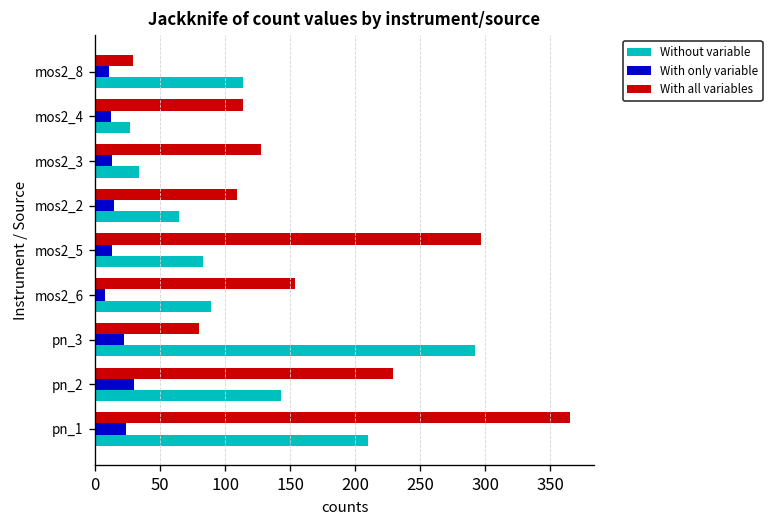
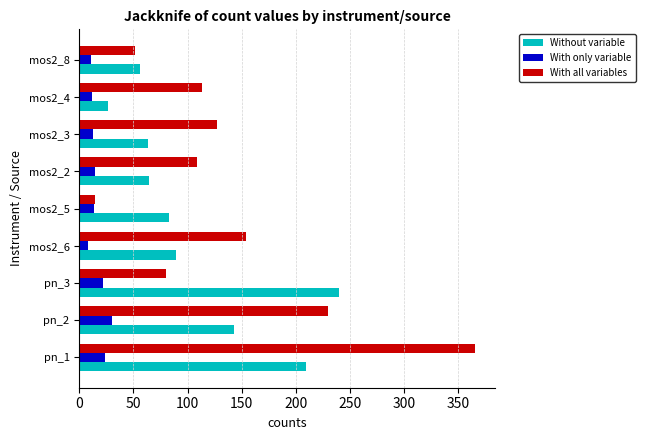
With all variables, mos2_8: 29 -> 52
Without variable, mos2_8: 113 -> 56
Without variable, mos2_3: 33 -> 64
With all variables, mos2_5: 297 -> 15
Without variable, pn_3: 292 -> 239
